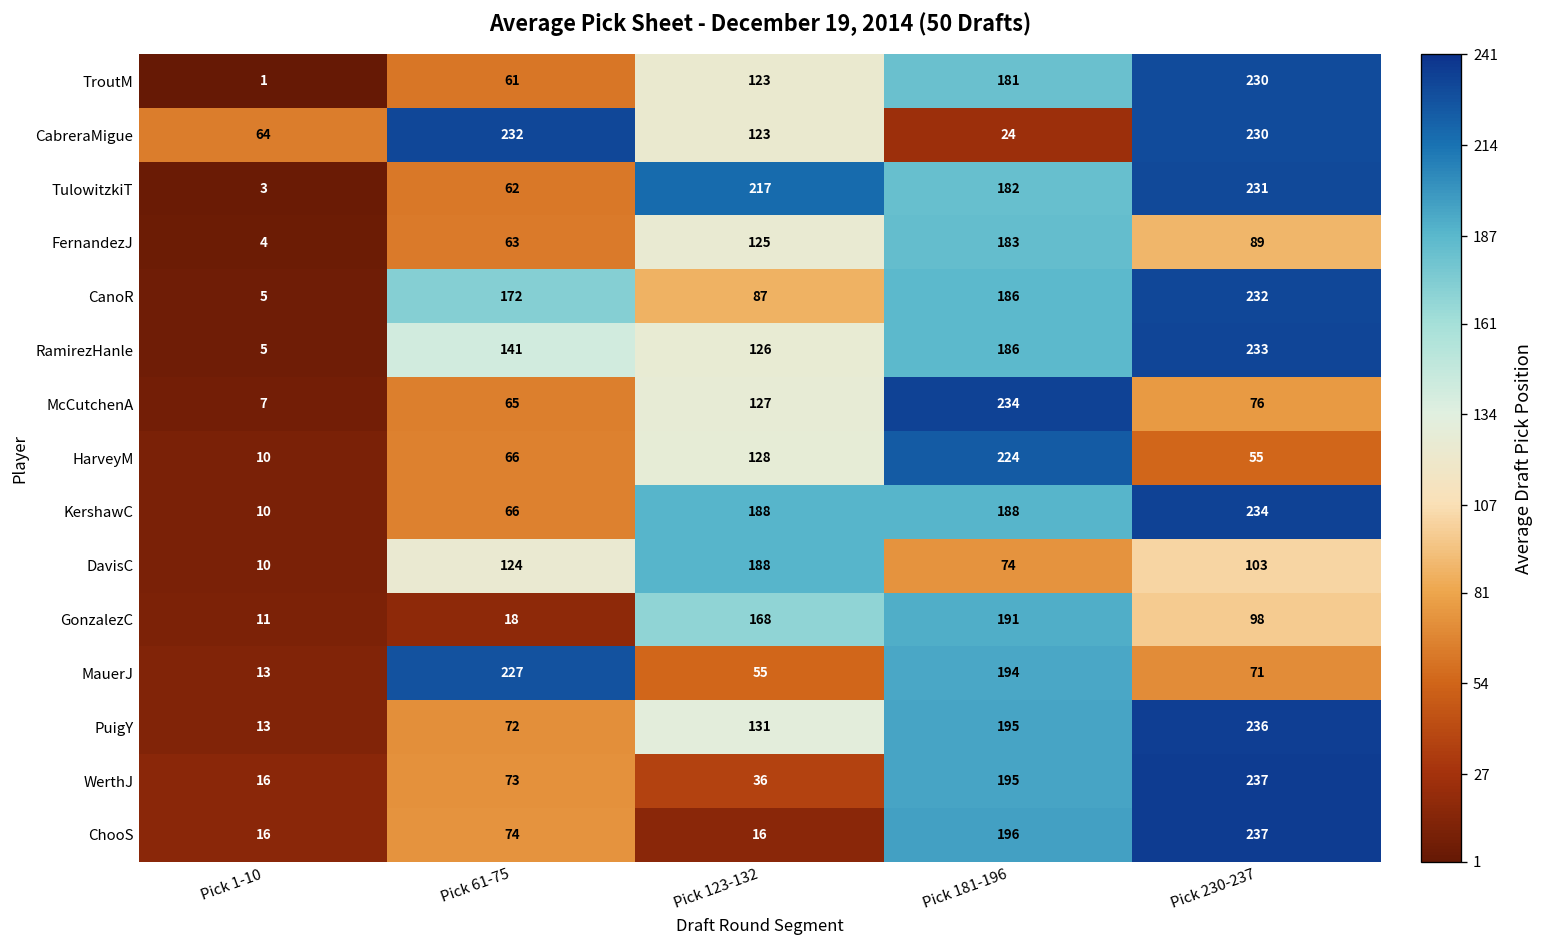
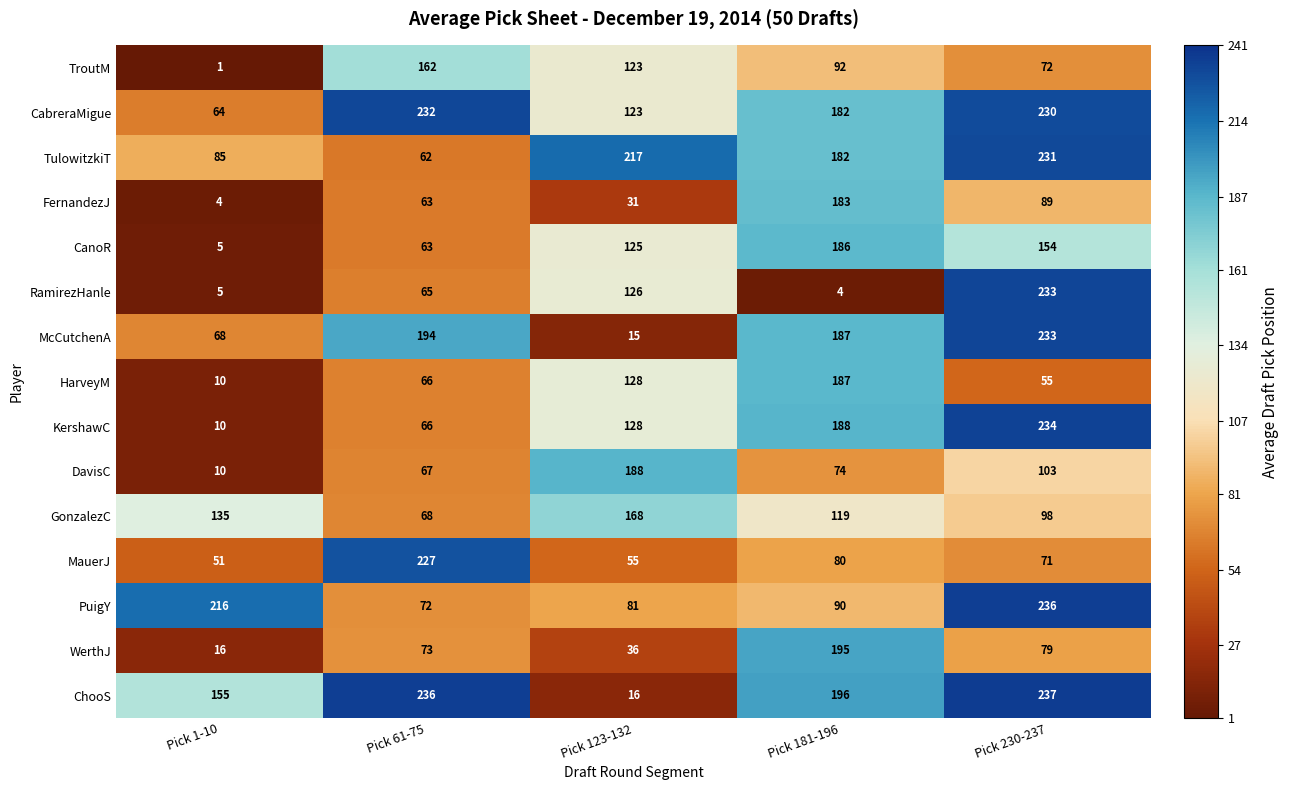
TroutM, Pick 61-75: 61 -> 162
TroutM, Pick 181-196: 181 -> 92
TroutM, Pick 230-237: 230 -> 72
CabreraMigue, Pick 181-196: 24 -> 182
TulowitzkiT, Pick 1-10: 3 -> 85
FernandezJ, Pick 123-132: 125 -> 31
CanoR, Pick 61-75: 172 -> 63
CanoR, Pick 123-132: 87 -> 125
CanoR, Pick 230-237: 232 -> 154
RamirezHanle, Pick 61-75: 141 -> 65
RamirezHanle, Pick 181-196: 186 -> 4
McCutchenA, Pick 1-10: 7 -> 68
McCutchenA, Pick 61-75: 65 -> 194
McCutchenA, Pick 123-132: 127 -> 15
McCutchenA, Pick 181-196: 234 -> 187
McCutchenA, Pick 230-237: 76 -> 233
HarveyM, Pick 181-196: 224 -> 187
KershawC, Pick 123-132: 188 -> 128
DavisC, Pick 61-75: 124 -> 67
GonzalezC, Pick 1-10: 11 -> 135
GonzalezC, Pick 61-75: 18 -> 68
GonzalezC, Pick 181-196: 191 -> 119
MauerJ, Pick 1-10: 13 -> 51
MauerJ, Pick 181-196: 194 -> 80
PuigY, Pick 1-10: 13 -> 216
PuigY, Pick 123-132: 131 -> 81
PuigY, Pick 181-196: 195 -> 90
WerthJ, Pick 230-237: 237 -> 79
ChooS, Pick 1-10: 16 -> 155
ChooS, Pick 61-75: 74 -> 236
